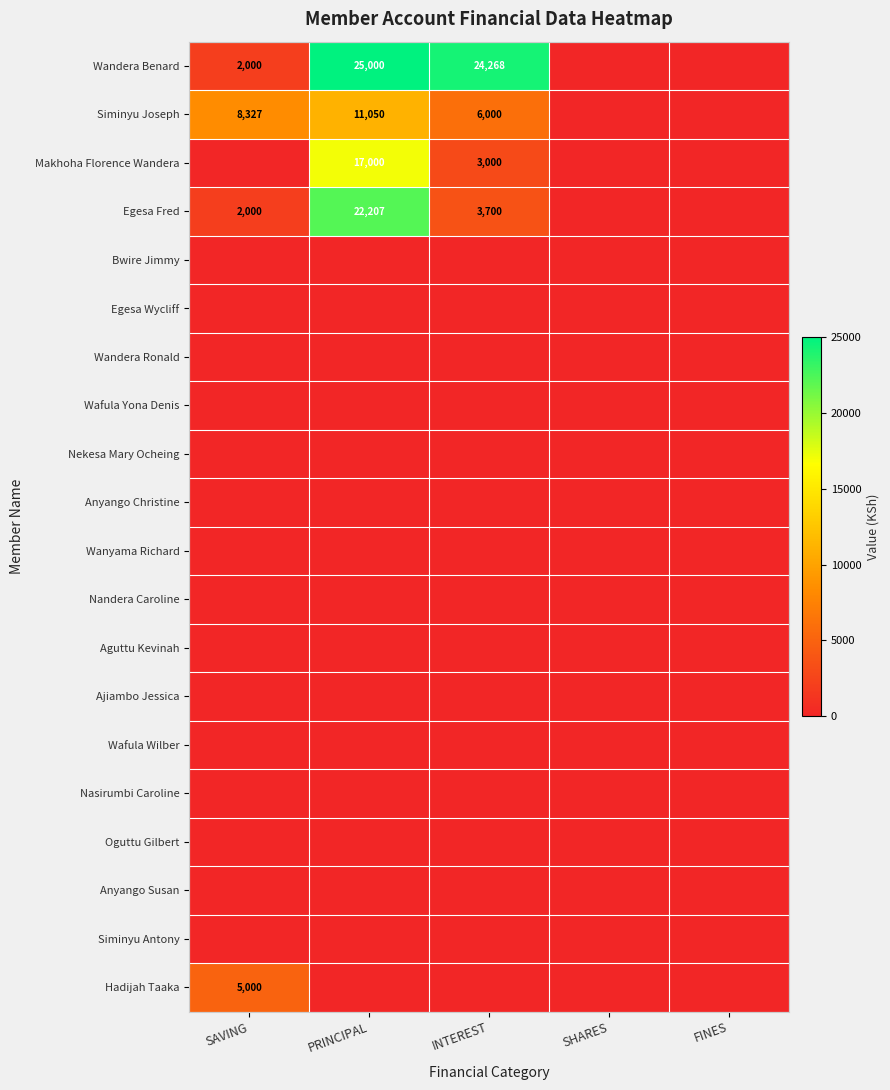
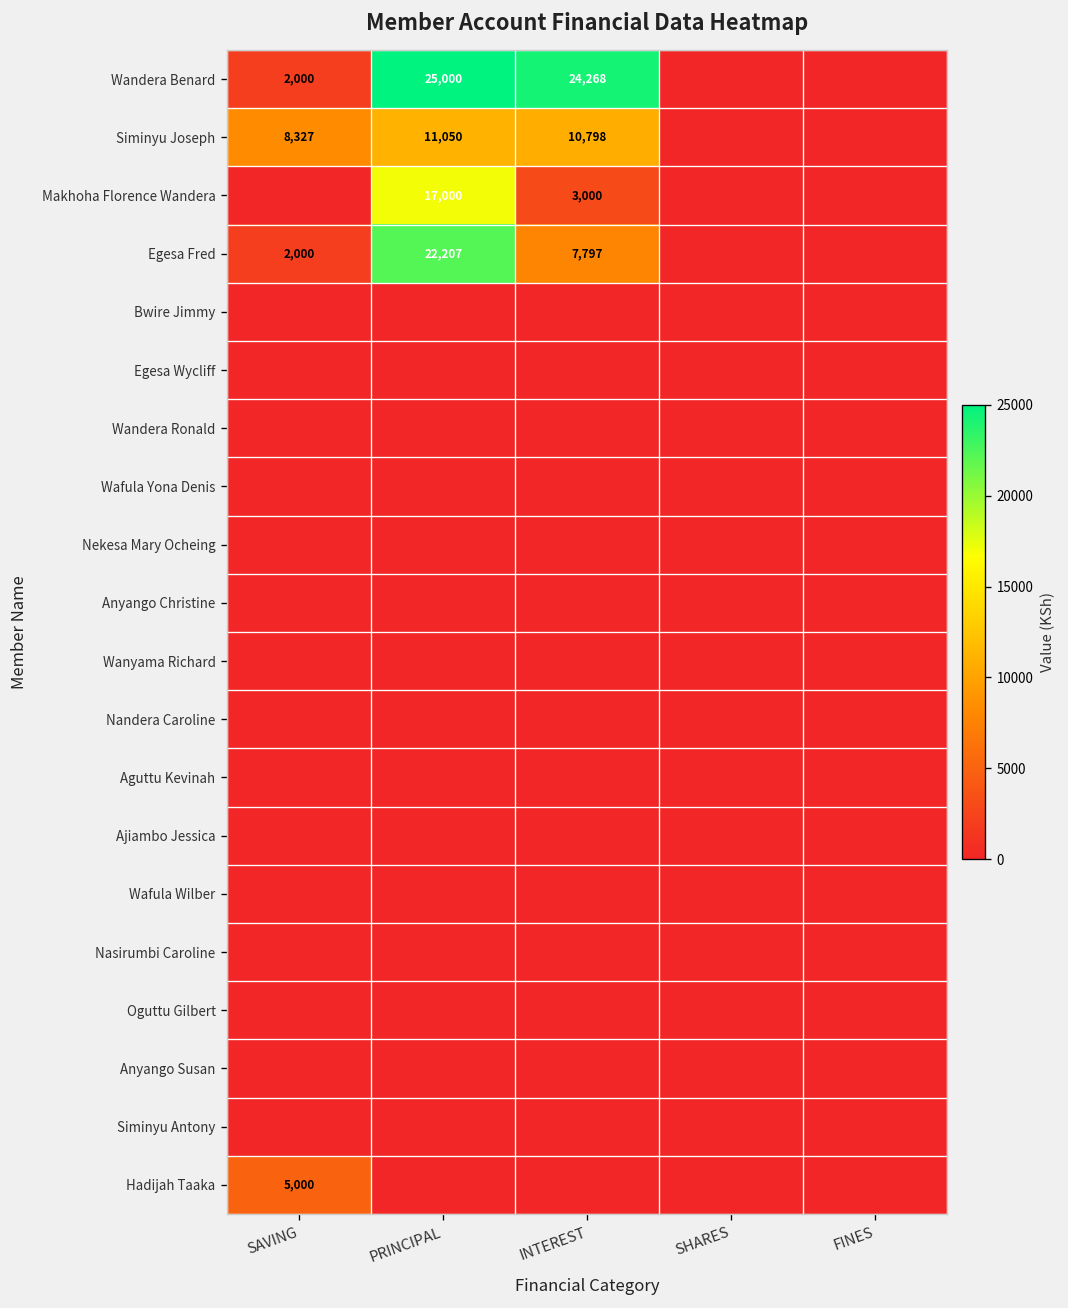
Siminyu Joseph, INTEREST: 6,000 -> 10,798
Egesa Fred, INTEREST: 3,700 -> 7,797
